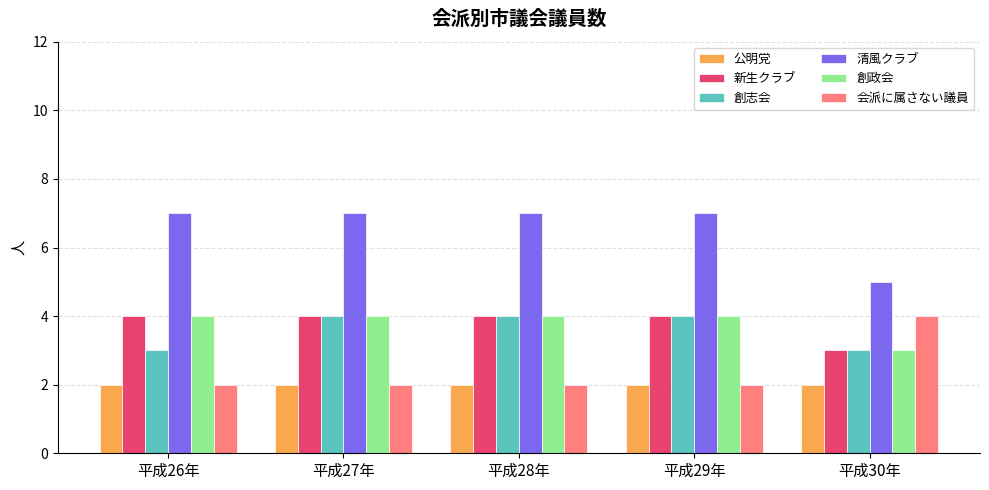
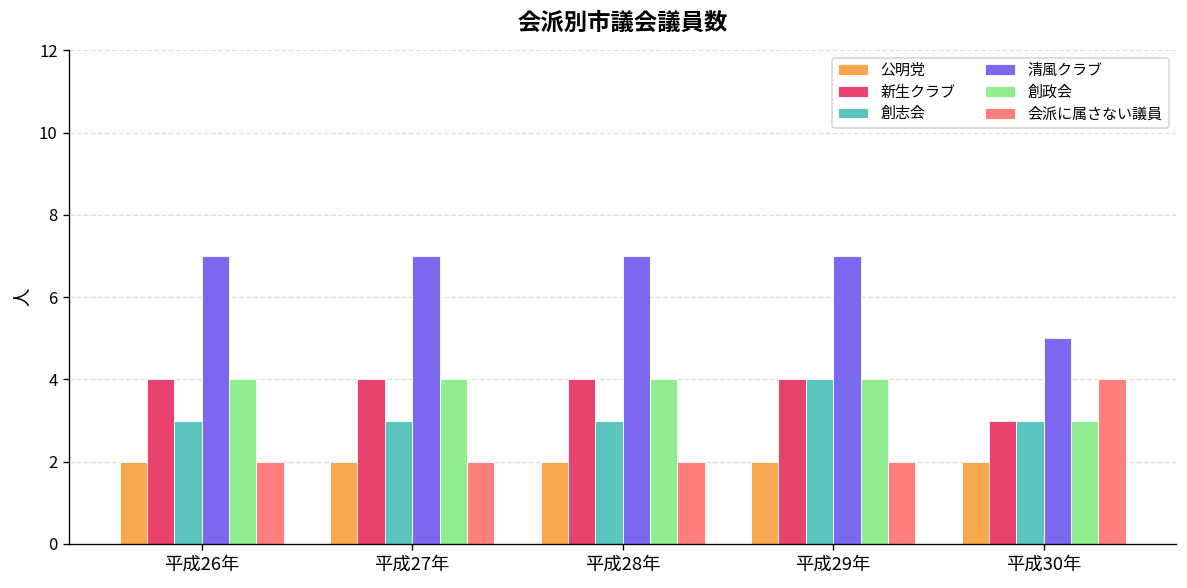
創志会, 平成27年: 4 -> 3
創志会, 平成28年: 4 -> 3
